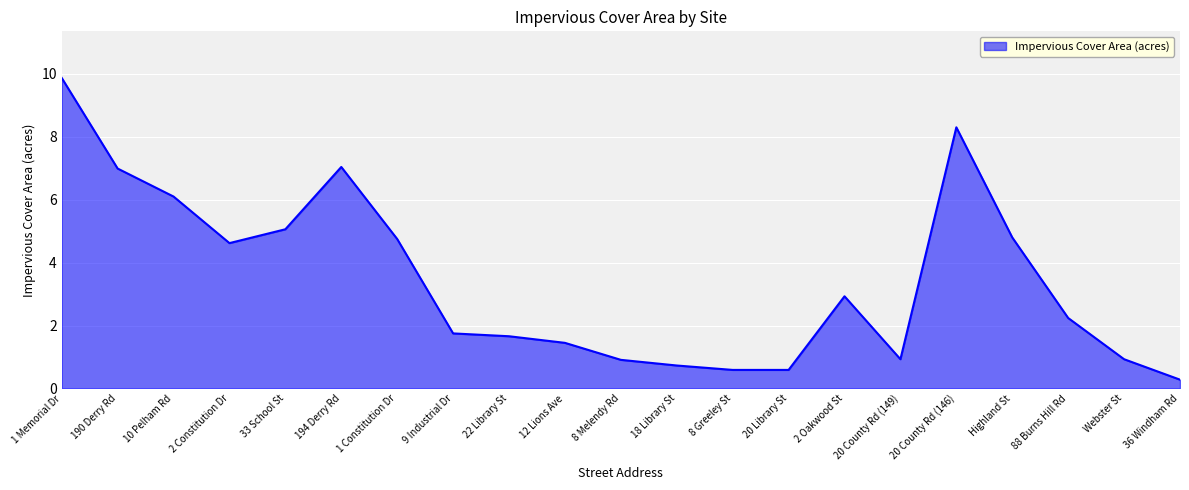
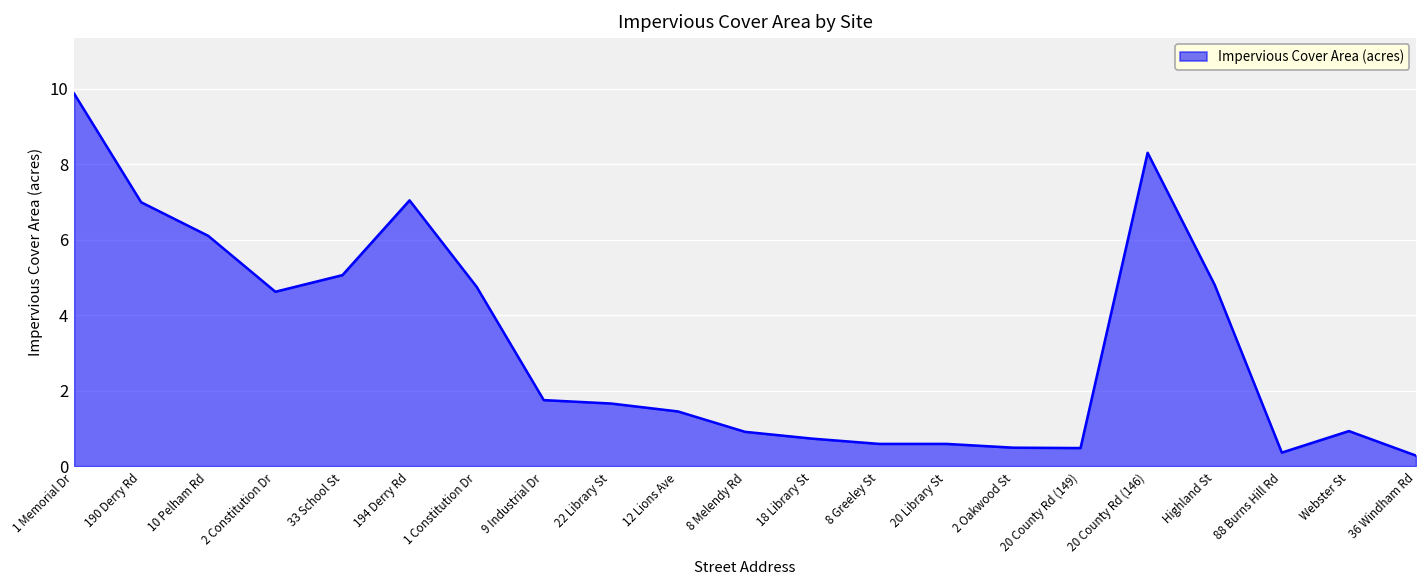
2 Oakwood St: 2.9 -> 0.5
20 County Rd (149): 0.9 -> 0.5
88 Burns Hill Rd: 2.2 -> 0.4
